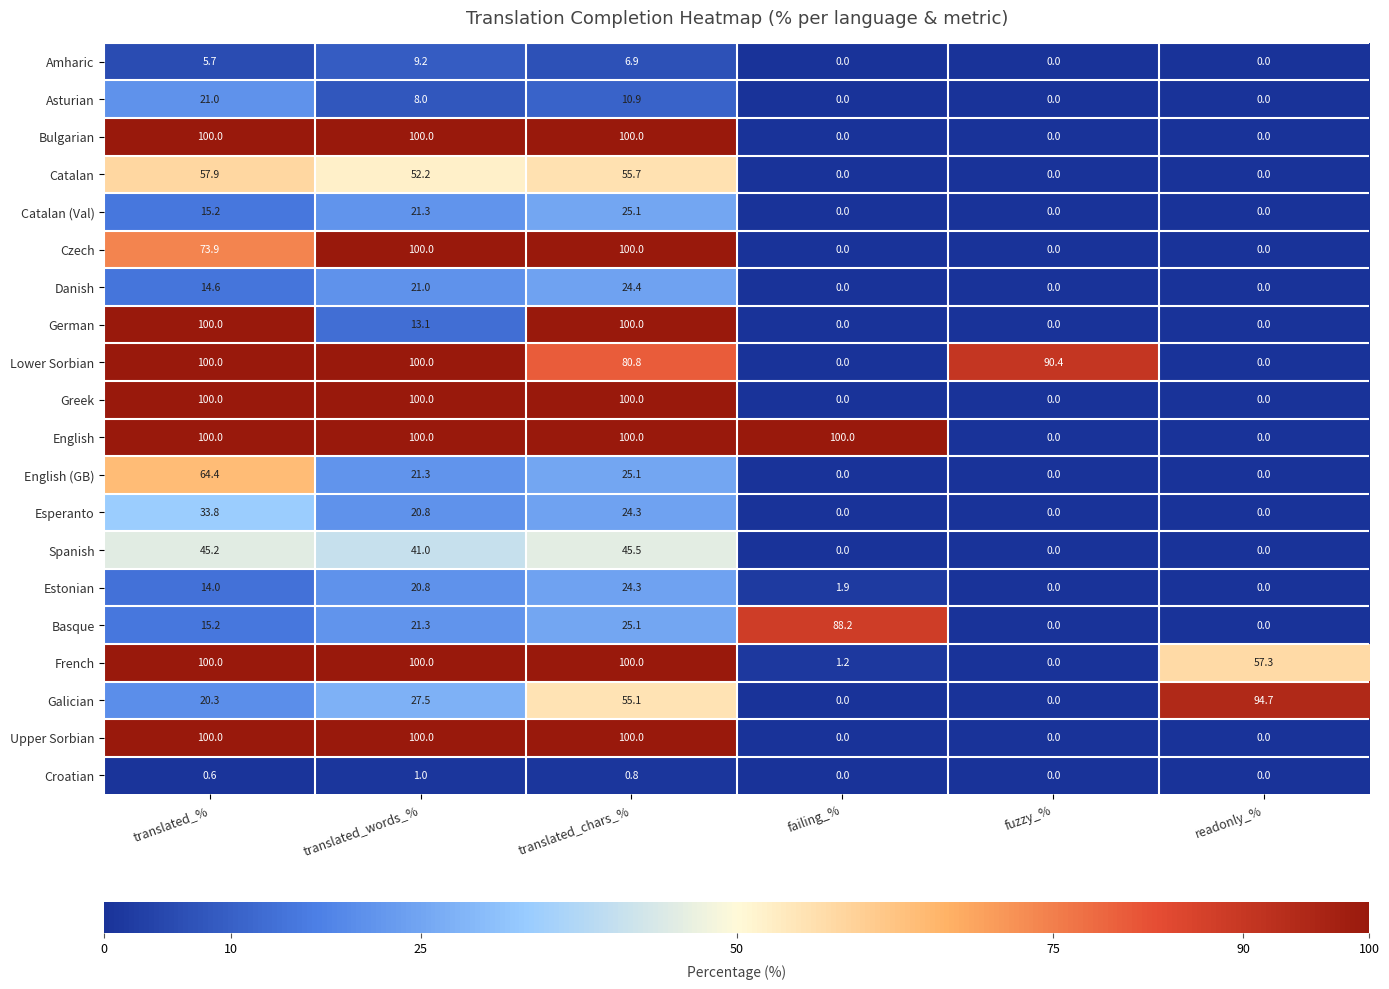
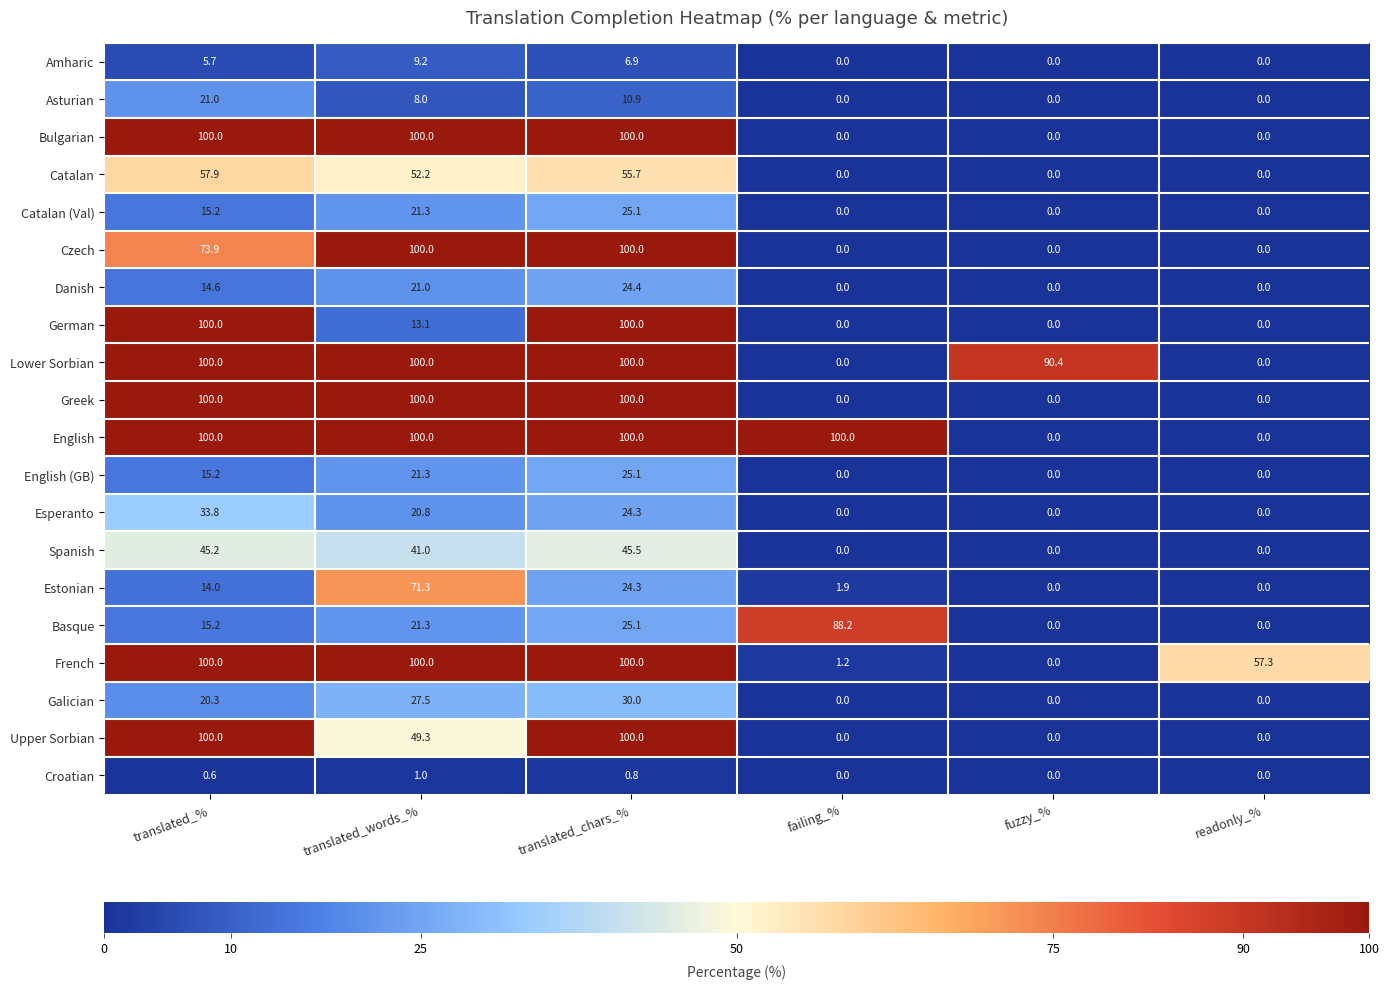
Lower Sorbian, translated_chars_%: 80.8 -> 100.0
English (GB), translated_%: 64.4 -> 15.2
Estonian, translated_words_%: 20.8 -> 71.3
Galician, translated_chars_%: 55.1 -> 30.0
Galician, readonly_%: 94.7 -> 0.0
Upper Sorbian, translated_words_%: 100.0 -> 49.3
